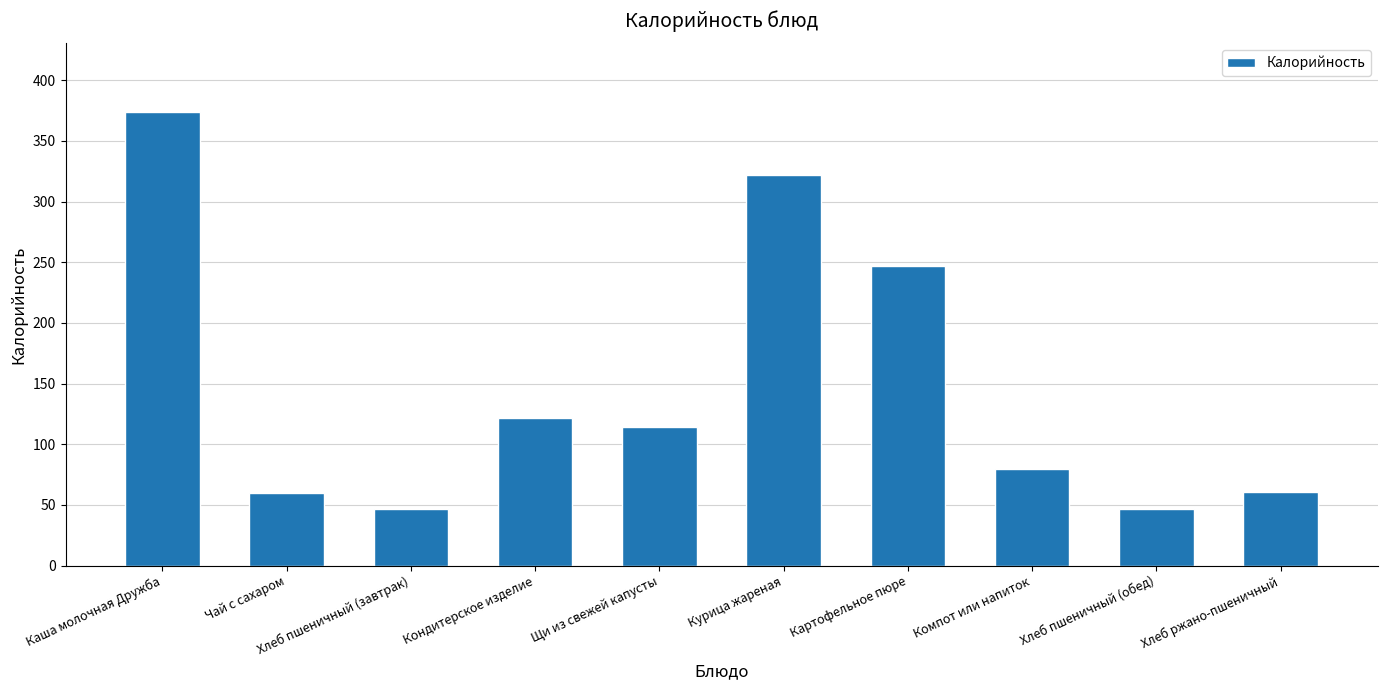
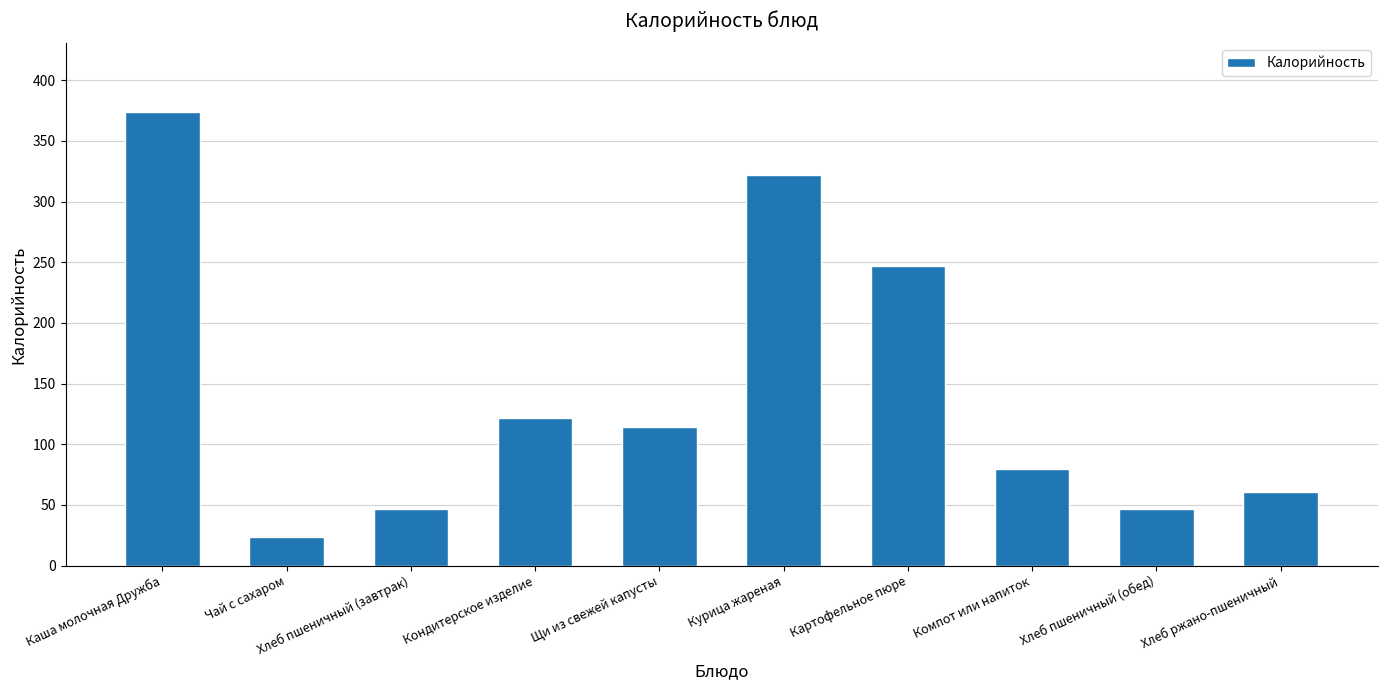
Чай с сахаром: 60 -> 24
